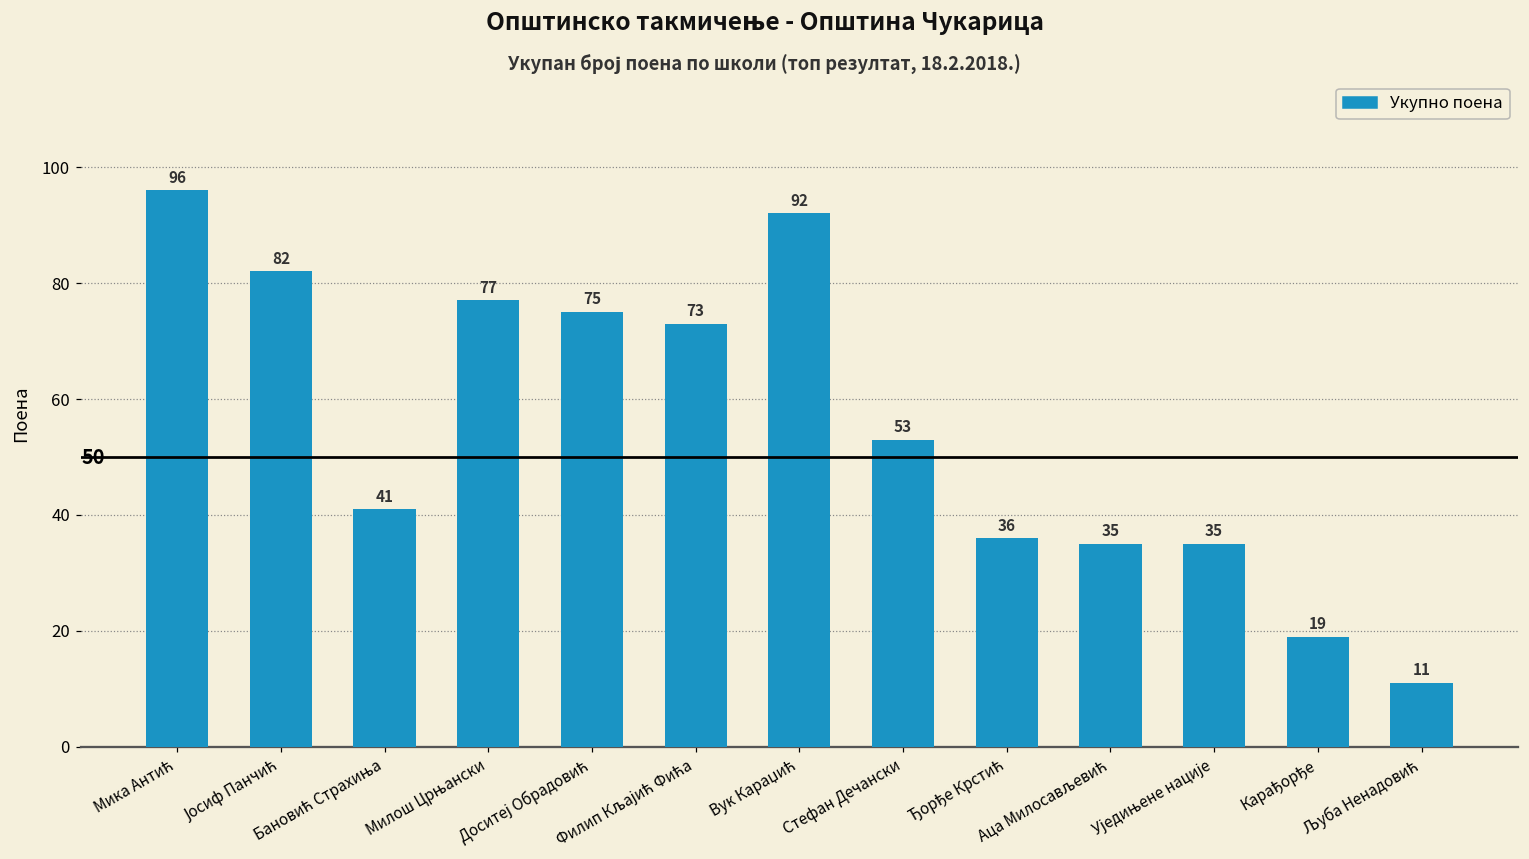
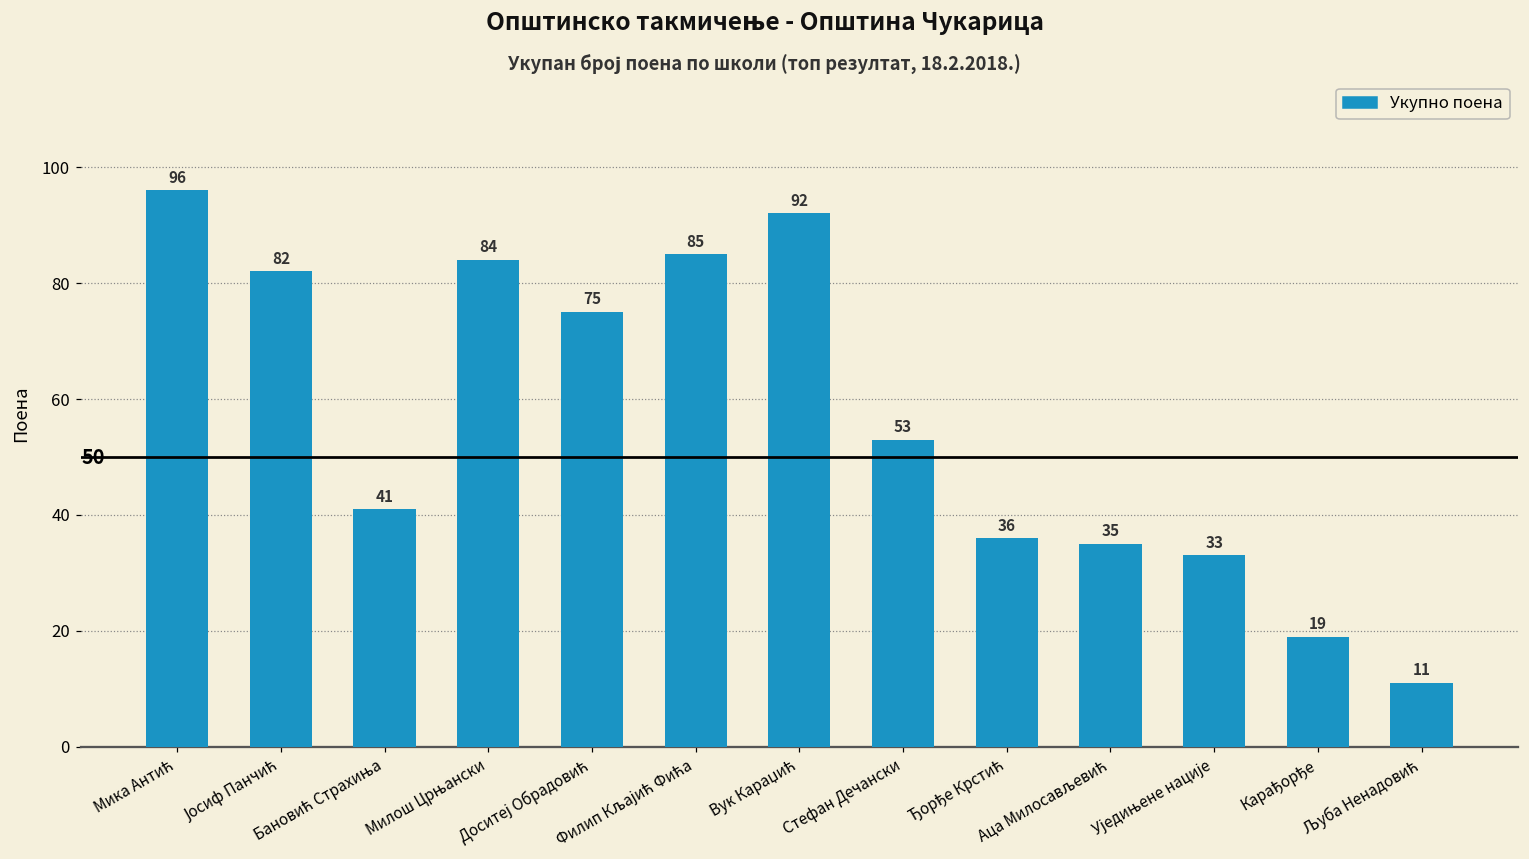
Милош Црњански: 77 -> 84
Филип Кљајић Фића: 73 -> 85
Уједињене нације: 35 -> 33
